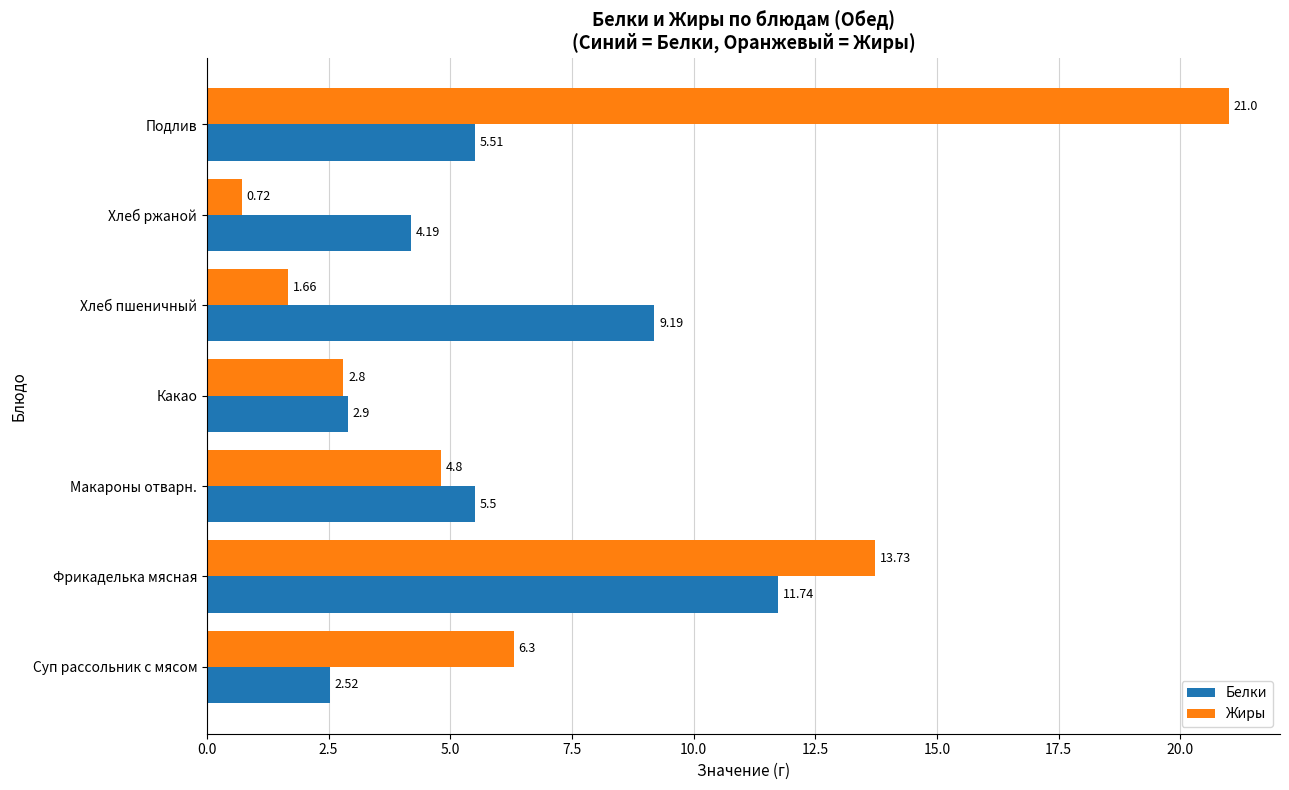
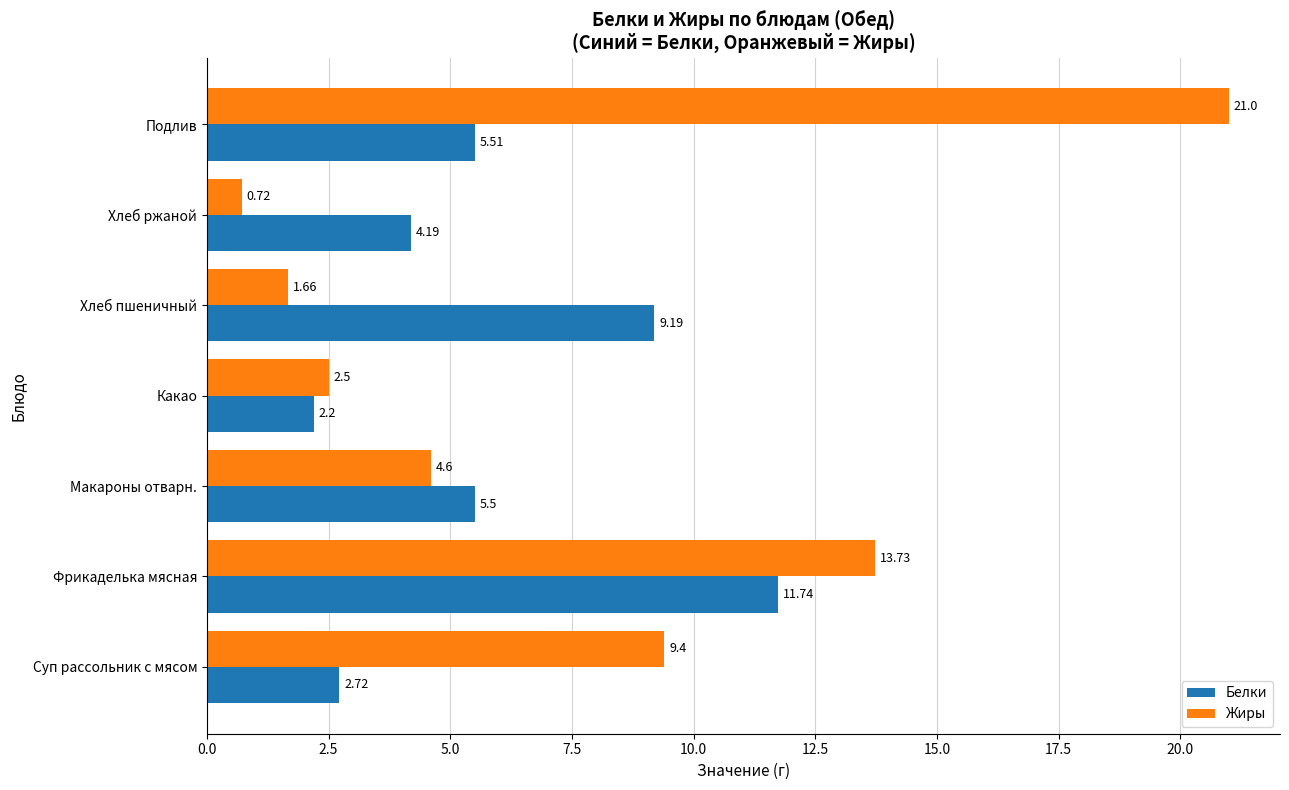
Жиры, Какао: 2.8 -> 2.5
Белки, Какао: 2.9 -> 2.2
Жиры, Макароны отварн.: 4.8 -> 4.6
Жиры, Суп рассольник с мясом: 6.3 -> 9.4
Белки, Суп рассольник с мясом: 2.52 -> 2.72
